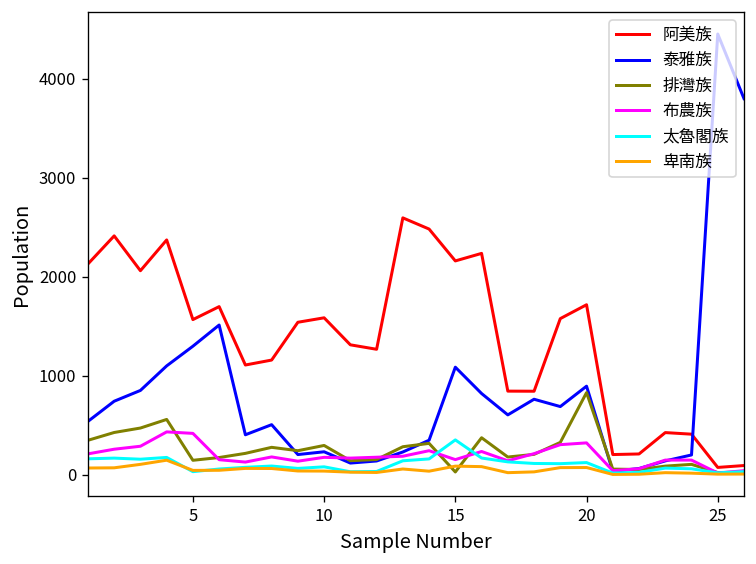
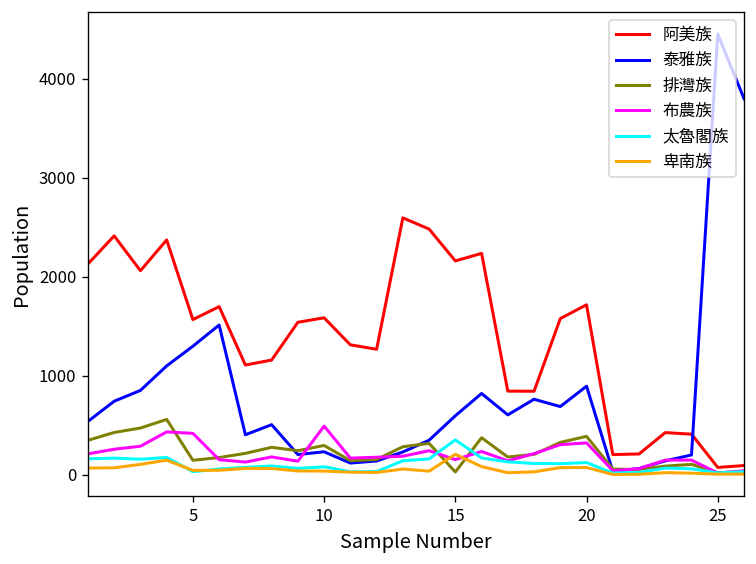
布農族, 10: 200 -> 500
泰雅族, 15: 1100 -> 600
卑南族, 15: 100 -> 200
排灣族, 20: 800 -> 400
